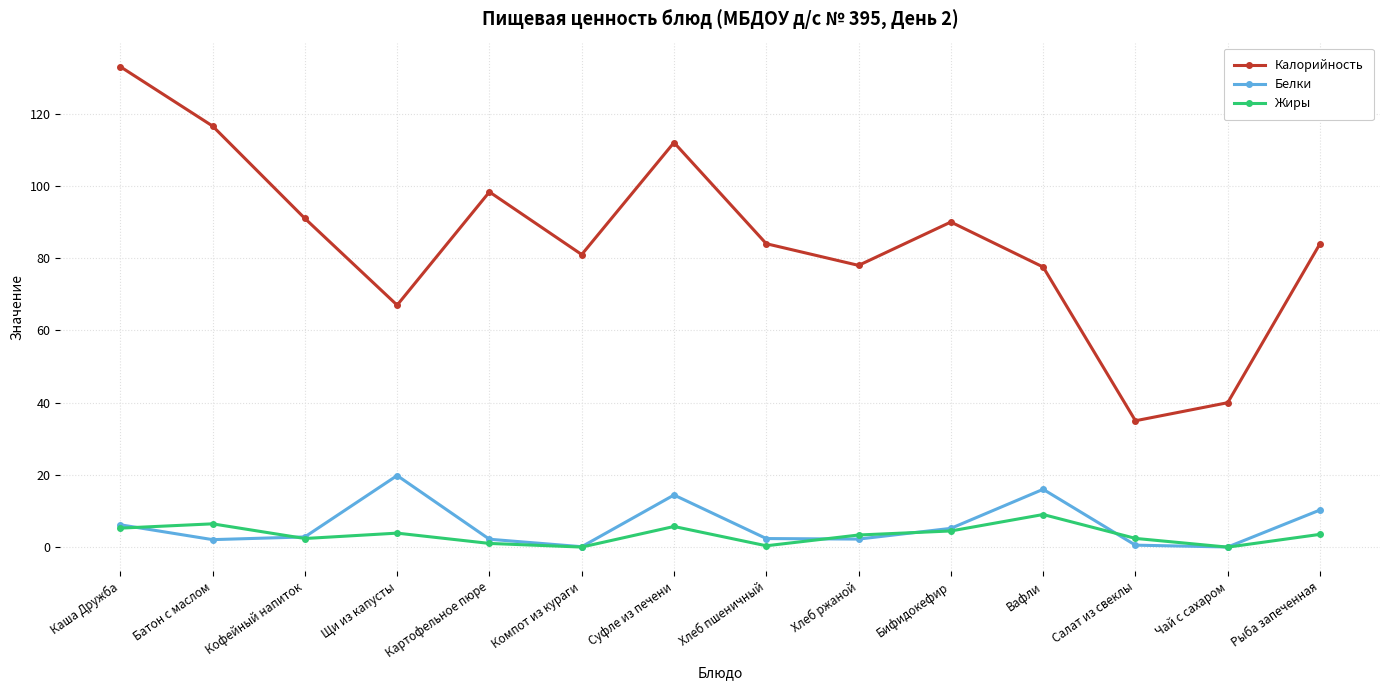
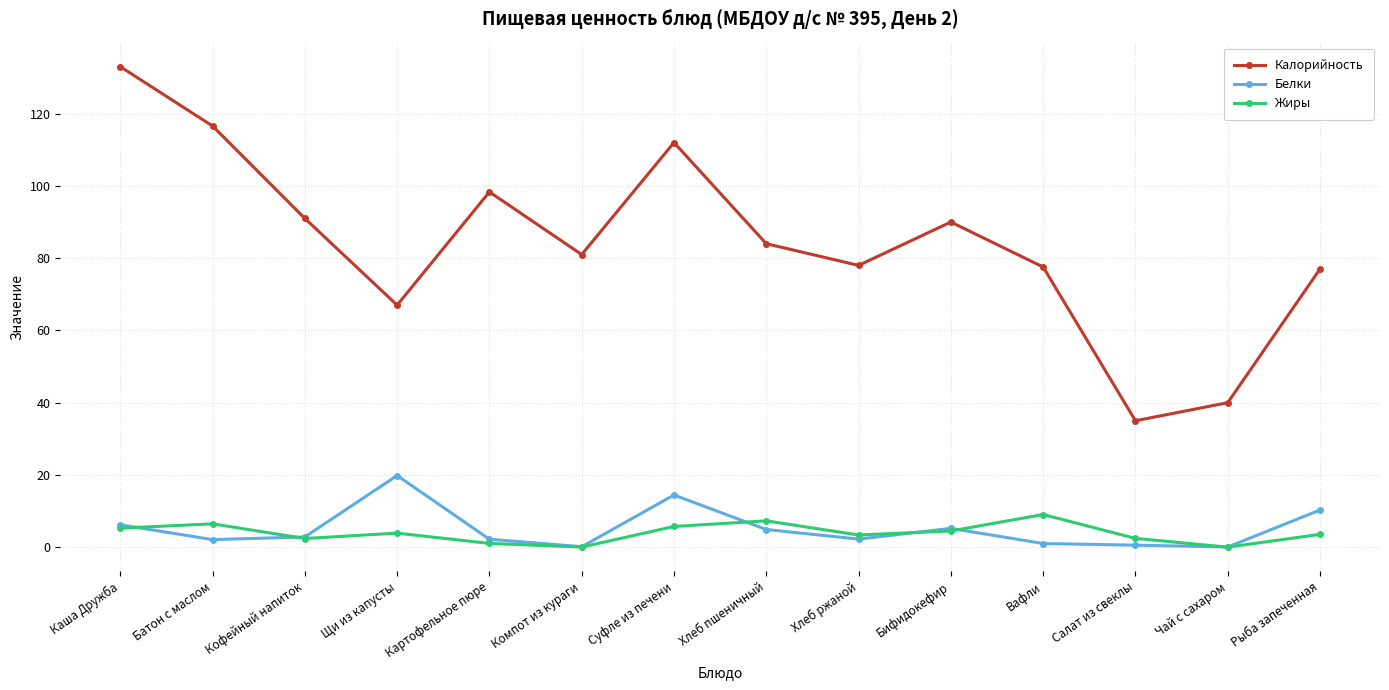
Белки, Хлеб пшеничный: 2 -> 5
Жиры, Хлеб пшеничный: 0 -> 7
Белки, Вафли: 16 -> 1
Калорийность, Рыба запеченная: 84 -> 77
